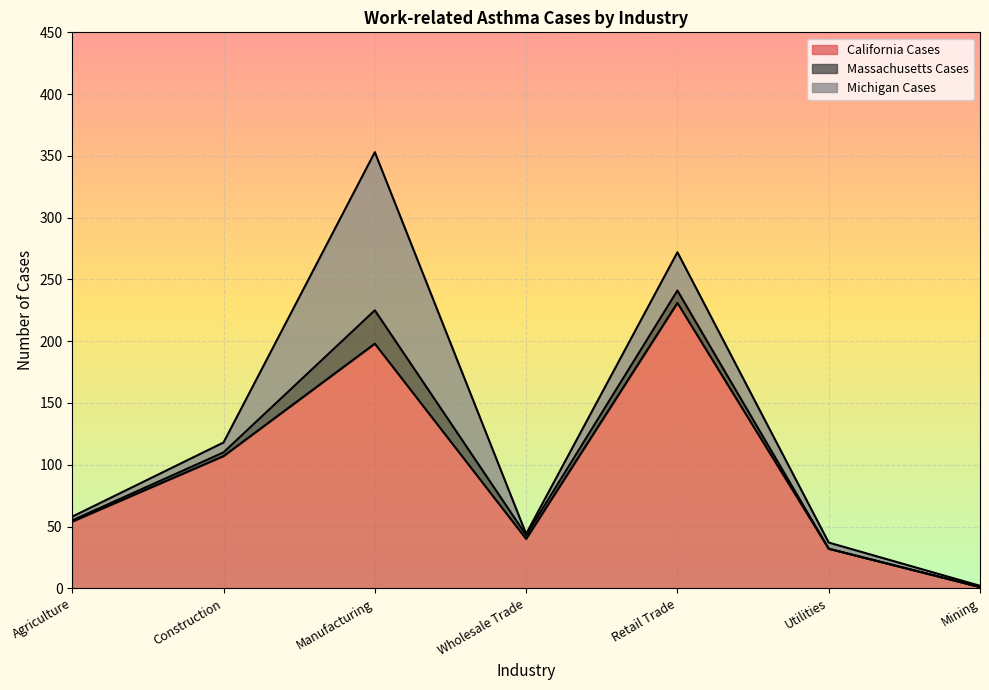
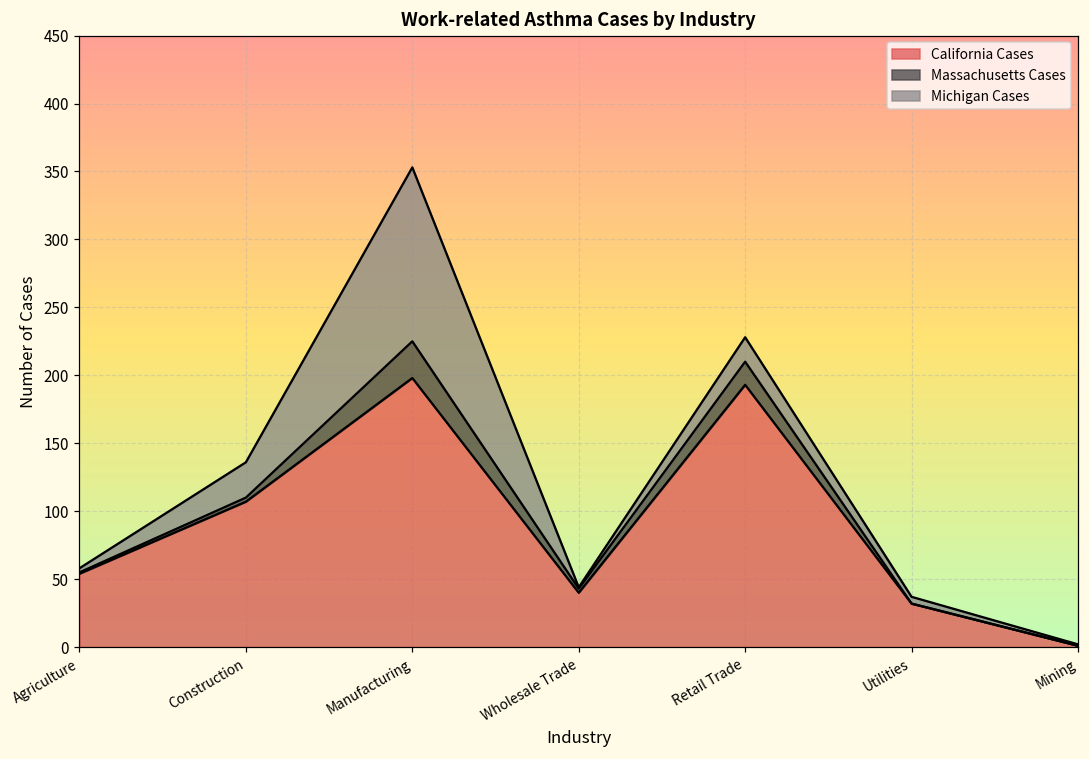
Michigan Cases, Construction: 8 -> 26
California Cases, Retail Trade: 231 -> 193
Massachusetts Cases, Retail Trade: 10 -> 17
Michigan Cases, Retail Trade: 31 -> 18
